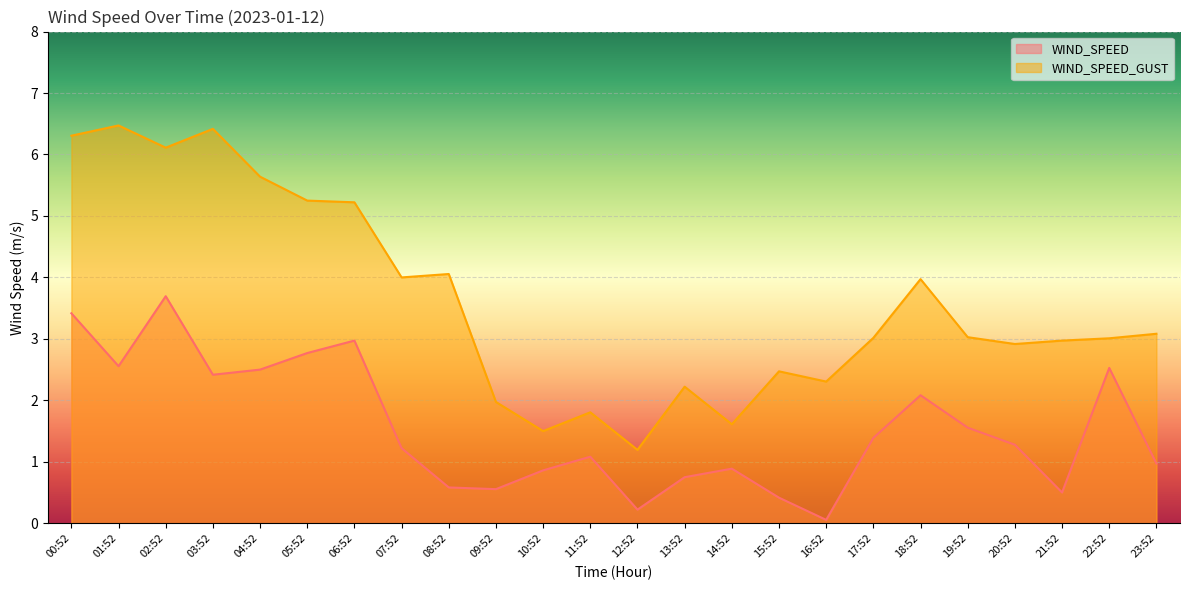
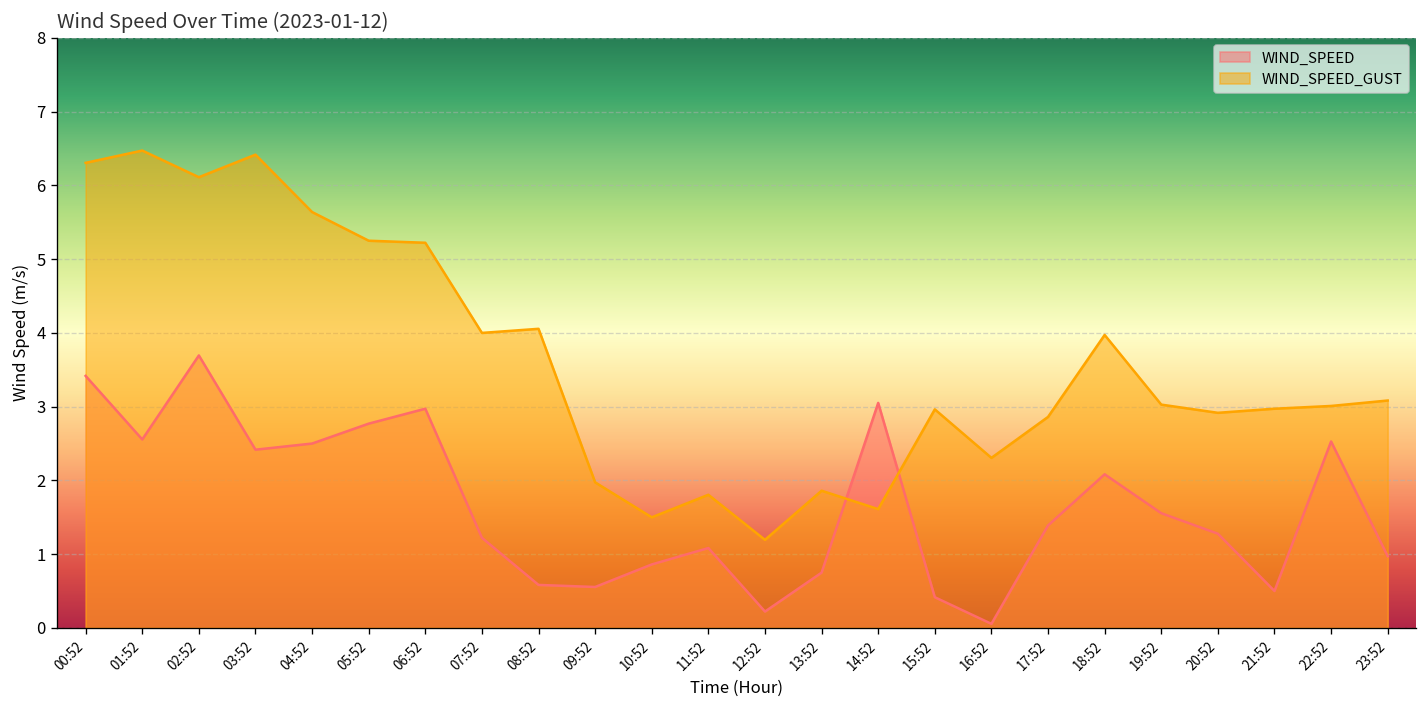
WIND_SPEED_GUST, 13:52: 2.2 -> 1.9
WIND_SPEED, 14:52: 0.9 -> 3.1
WIND_SPEED_GUST, 15:52: 2.5 -> 3.0
WIND_SPEED_GUST, 17:52: 3.0 -> 2.9
